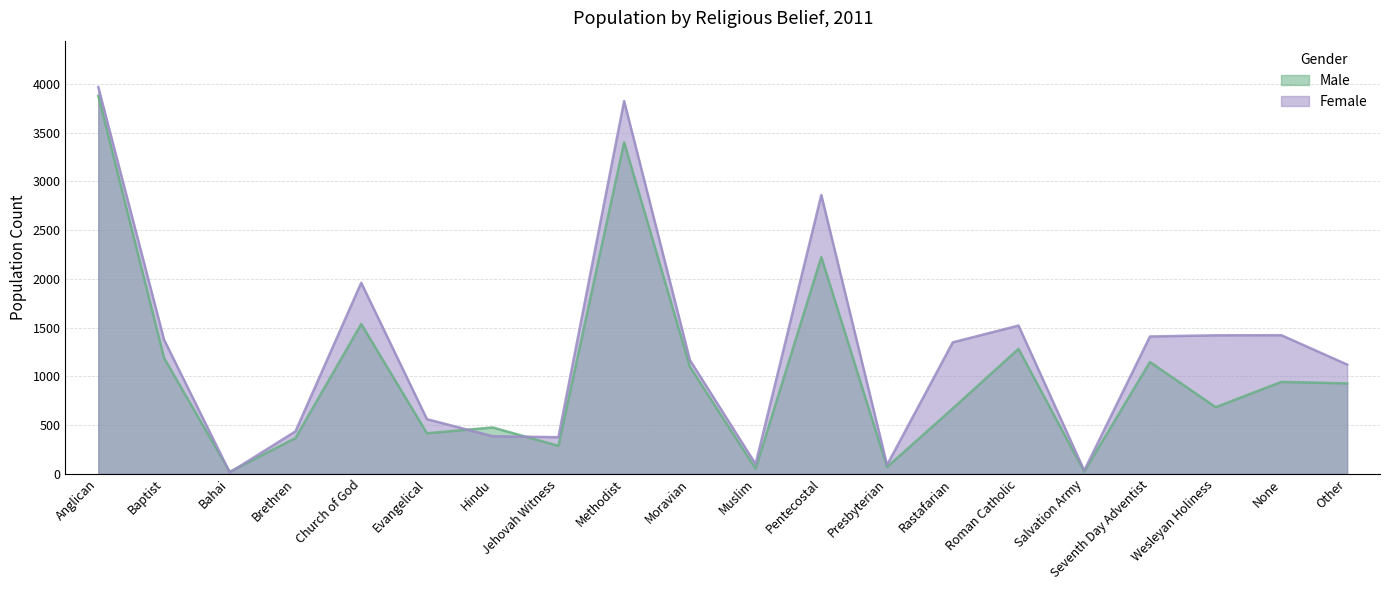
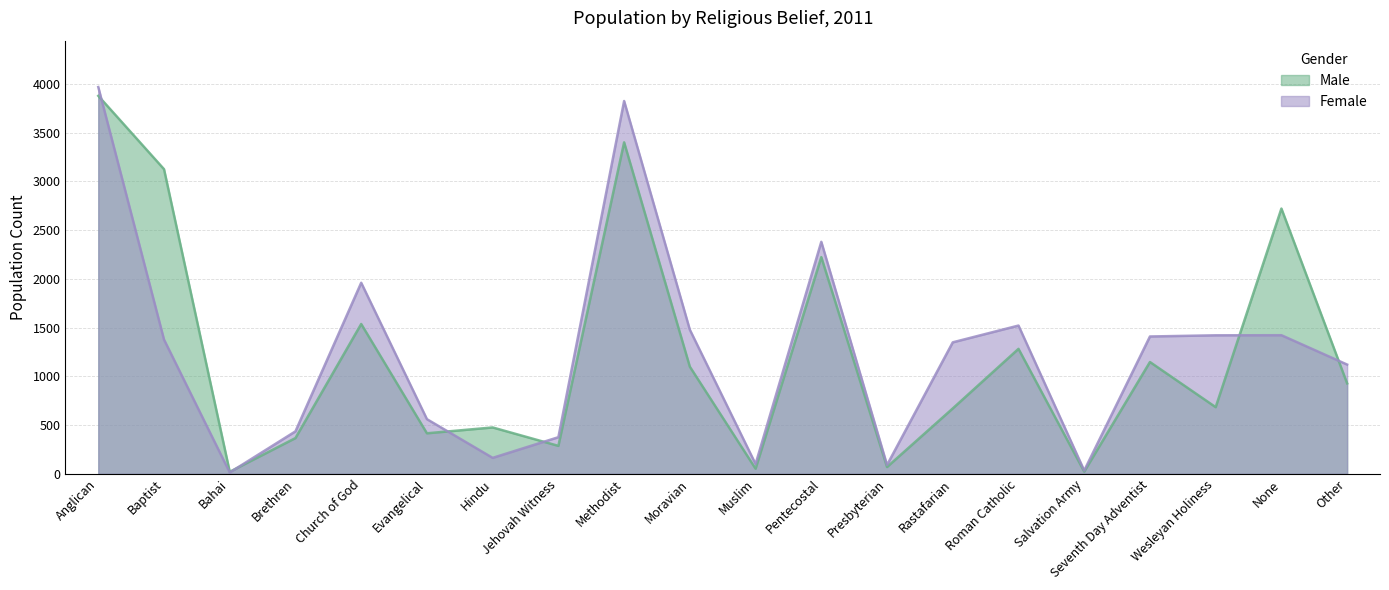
Male, Baptist: 1200 -> 3100
Female, Hindu: 400 -> 200
Female, Moravian: 1200 -> 1500
Female, Pentecostal: 2900 -> 2400
Male, None: 900 -> 2700
